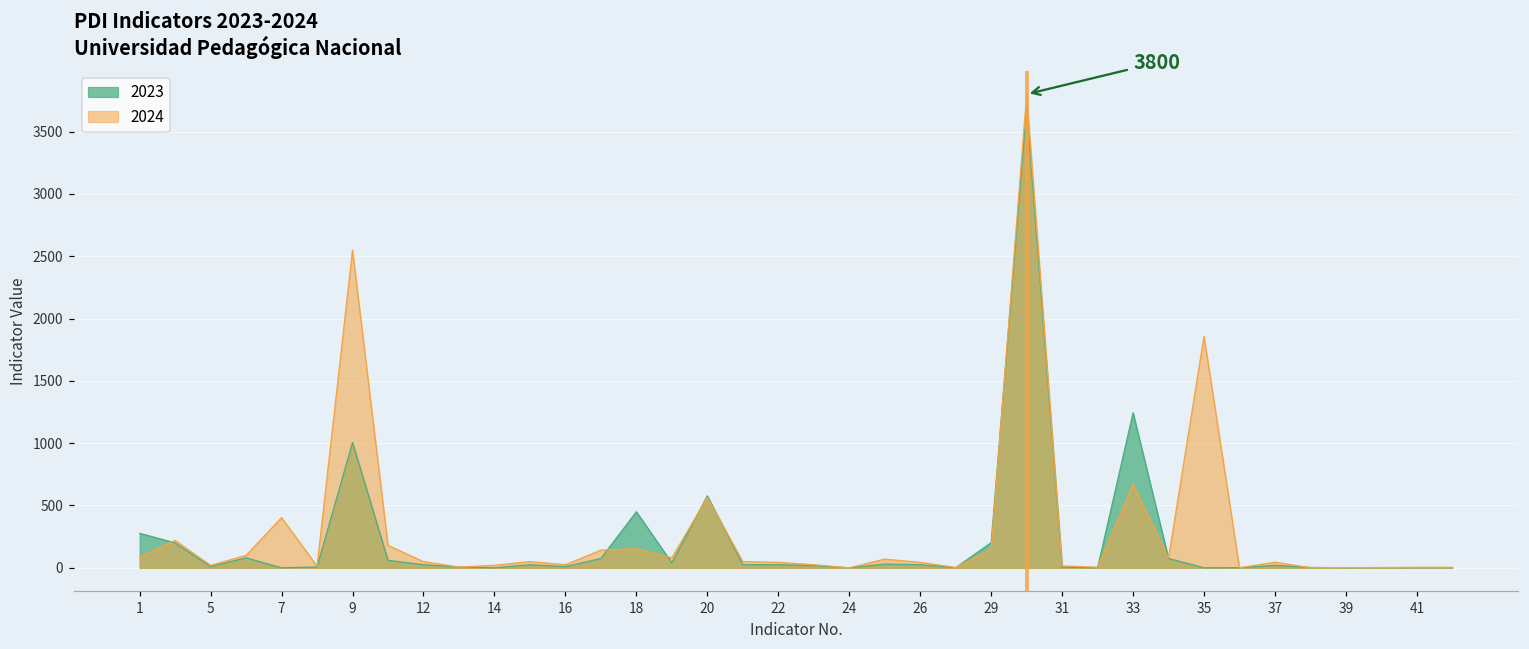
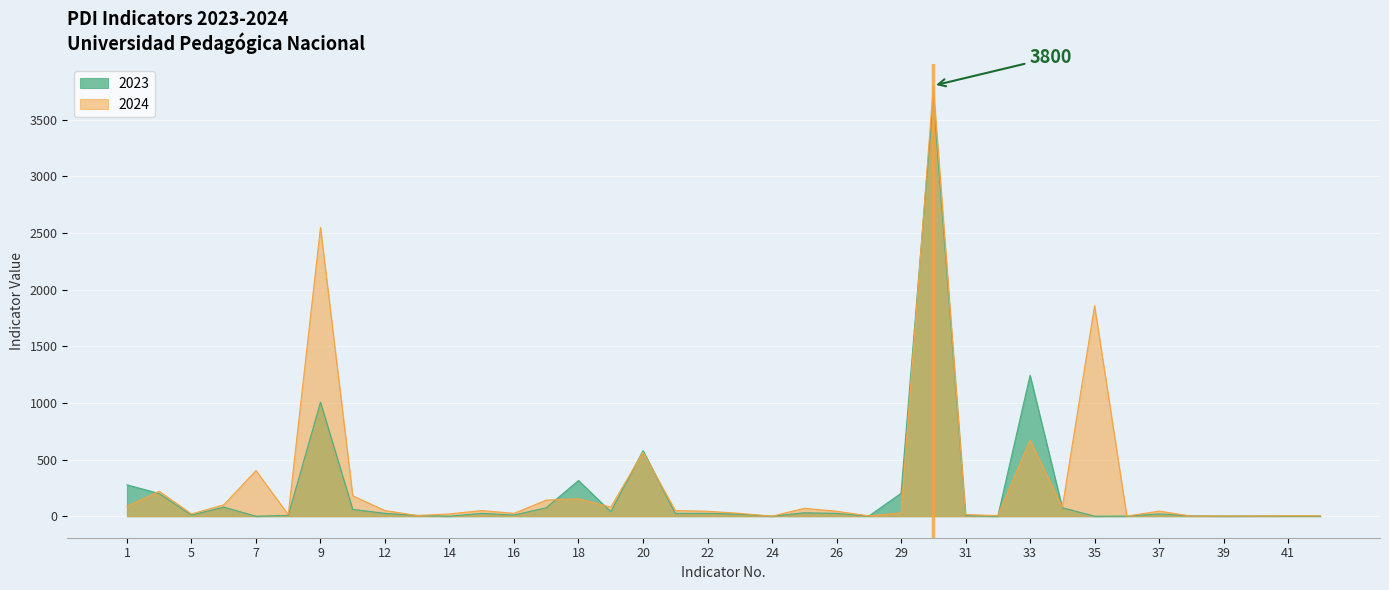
2023, 18: 450 -> 320
2024, 29: 150 -> 30
